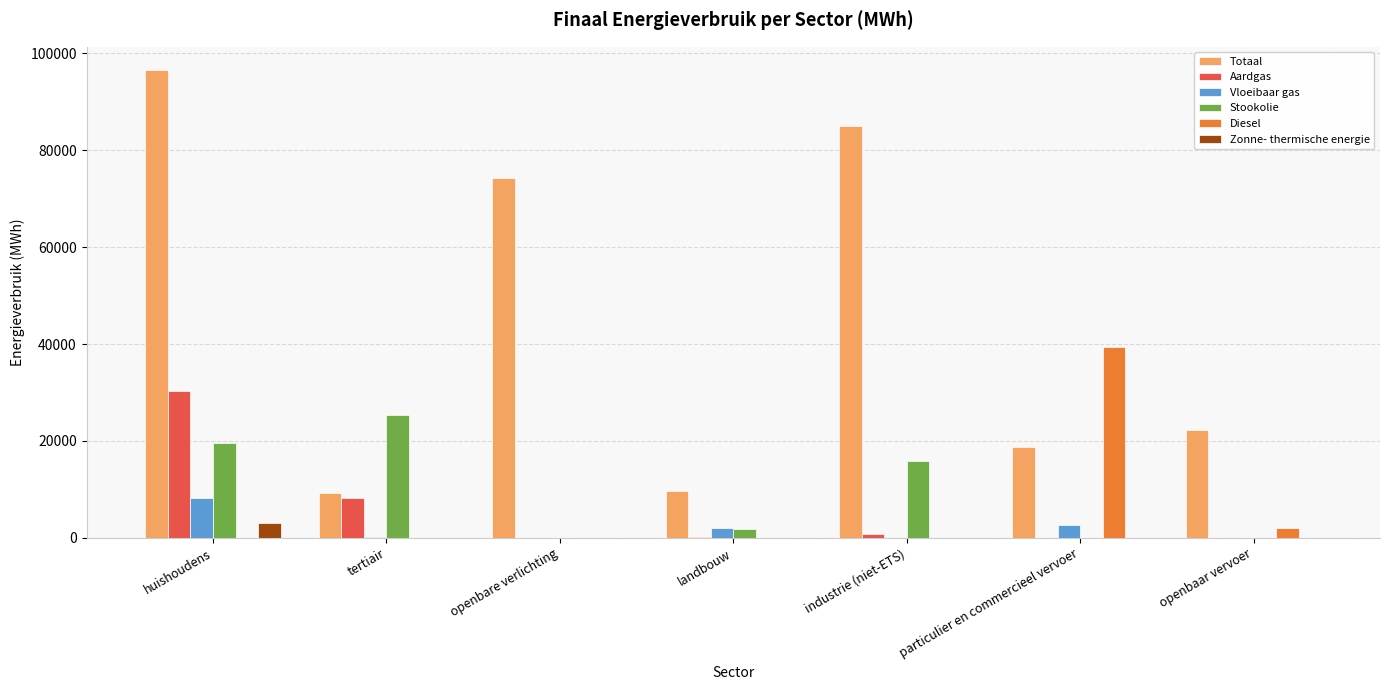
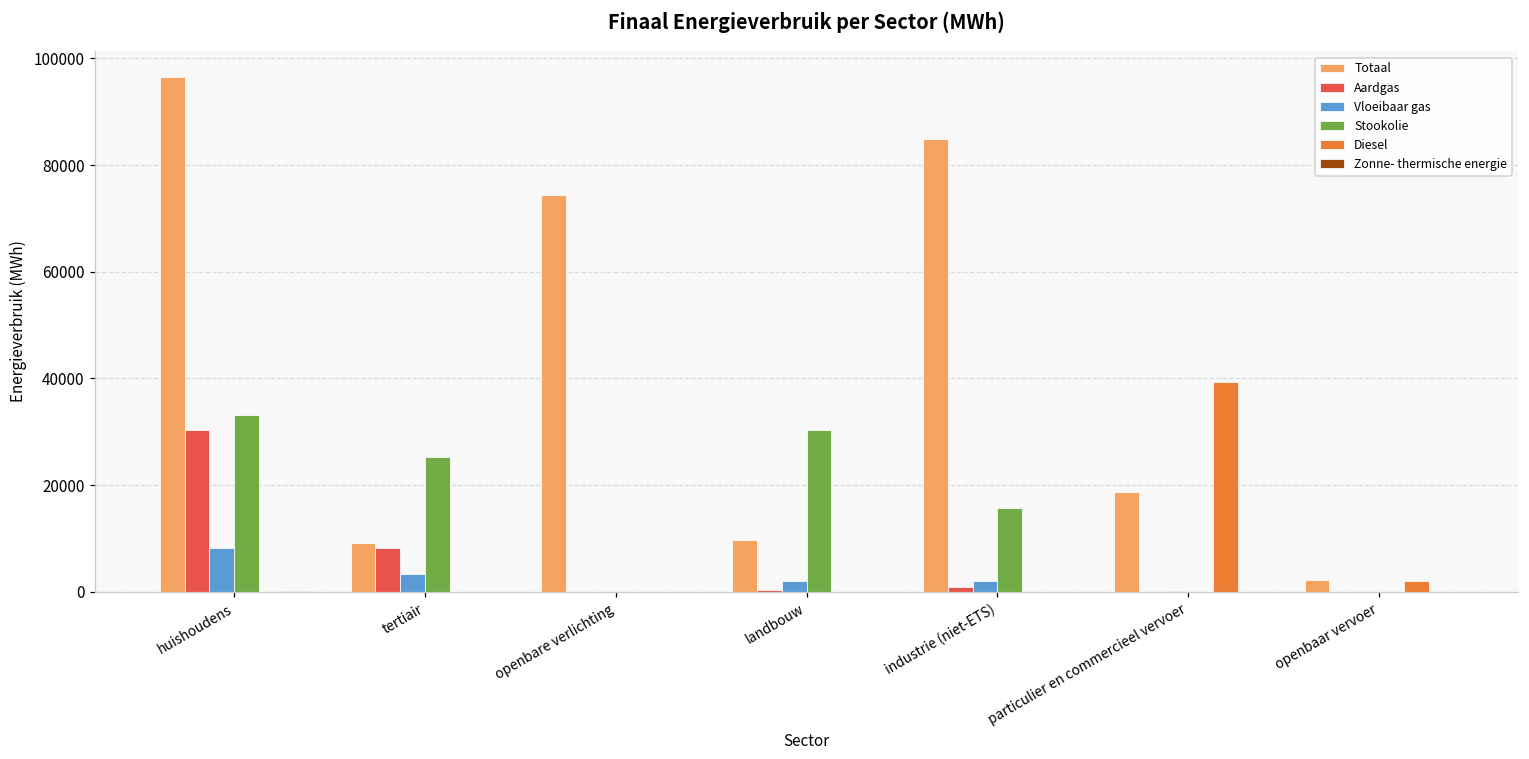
Stookolie, huishoudens: 20000 -> 33000
Zonne- thermische energie, huishoudens: 3000 -> 0
Vloeibaar gas, tertiair: 0 -> 3000
Stookolie, landbouw: 2000 -> 30000
Vloeibaar gas, industrie (niet-ETS): 0 -> 2000
Vloeibaar gas, particulier en commercieel vervoer: 3000 -> 0
Totaal, openbaar vervoer: 22000 -> 2000
